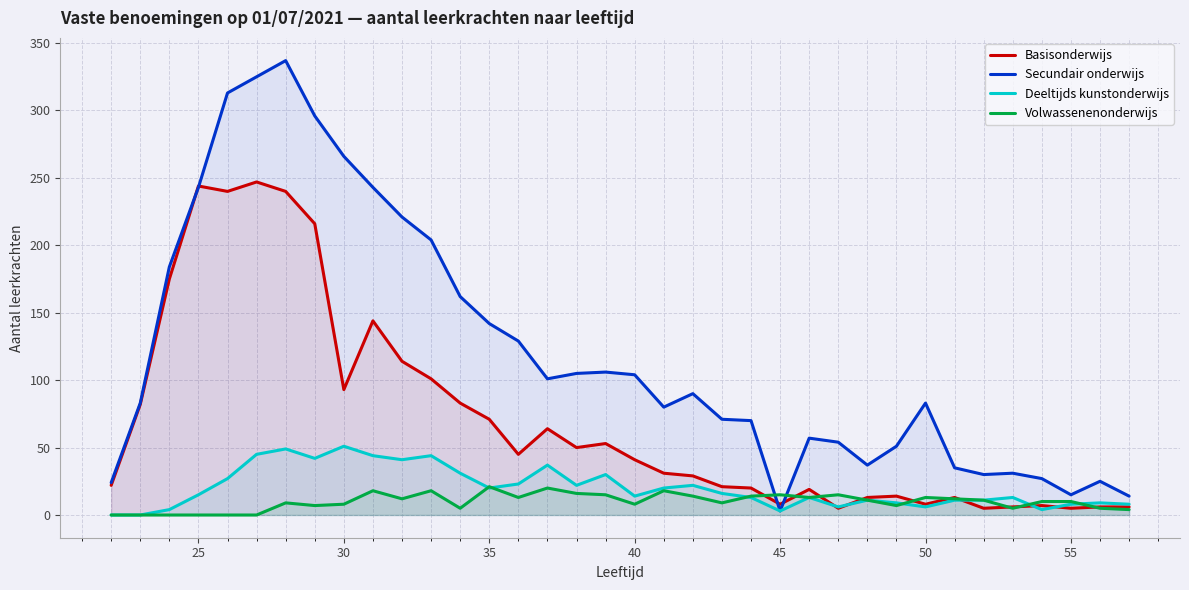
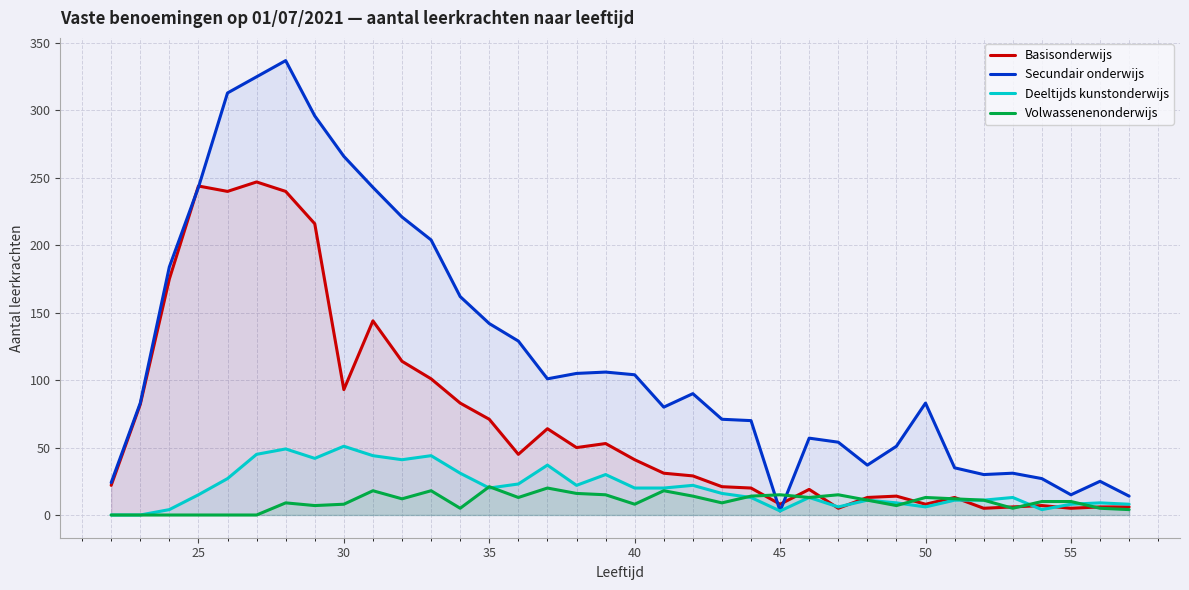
Deeltijds kunstonderwijs, 40: 14 -> 20
